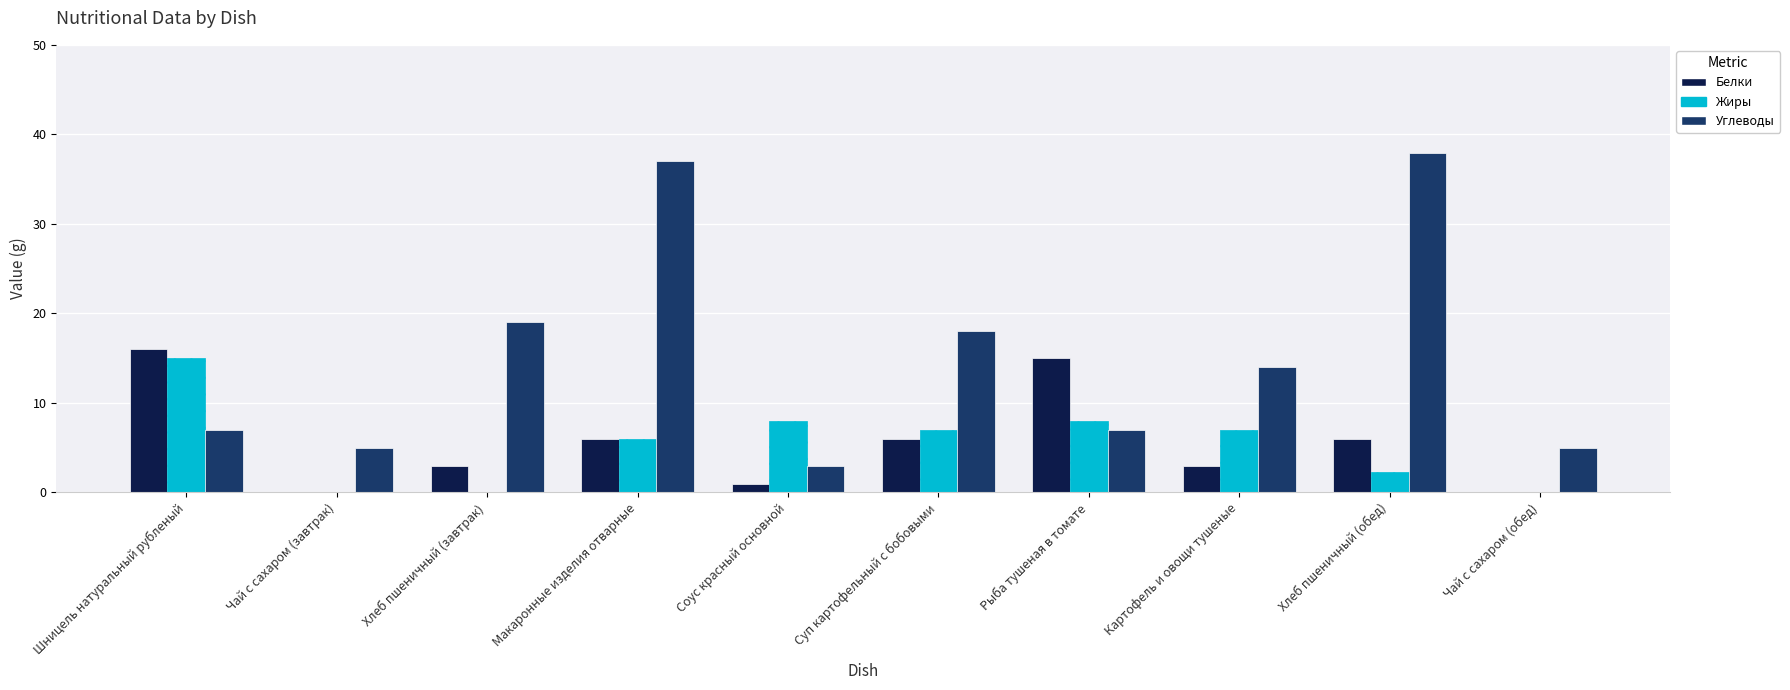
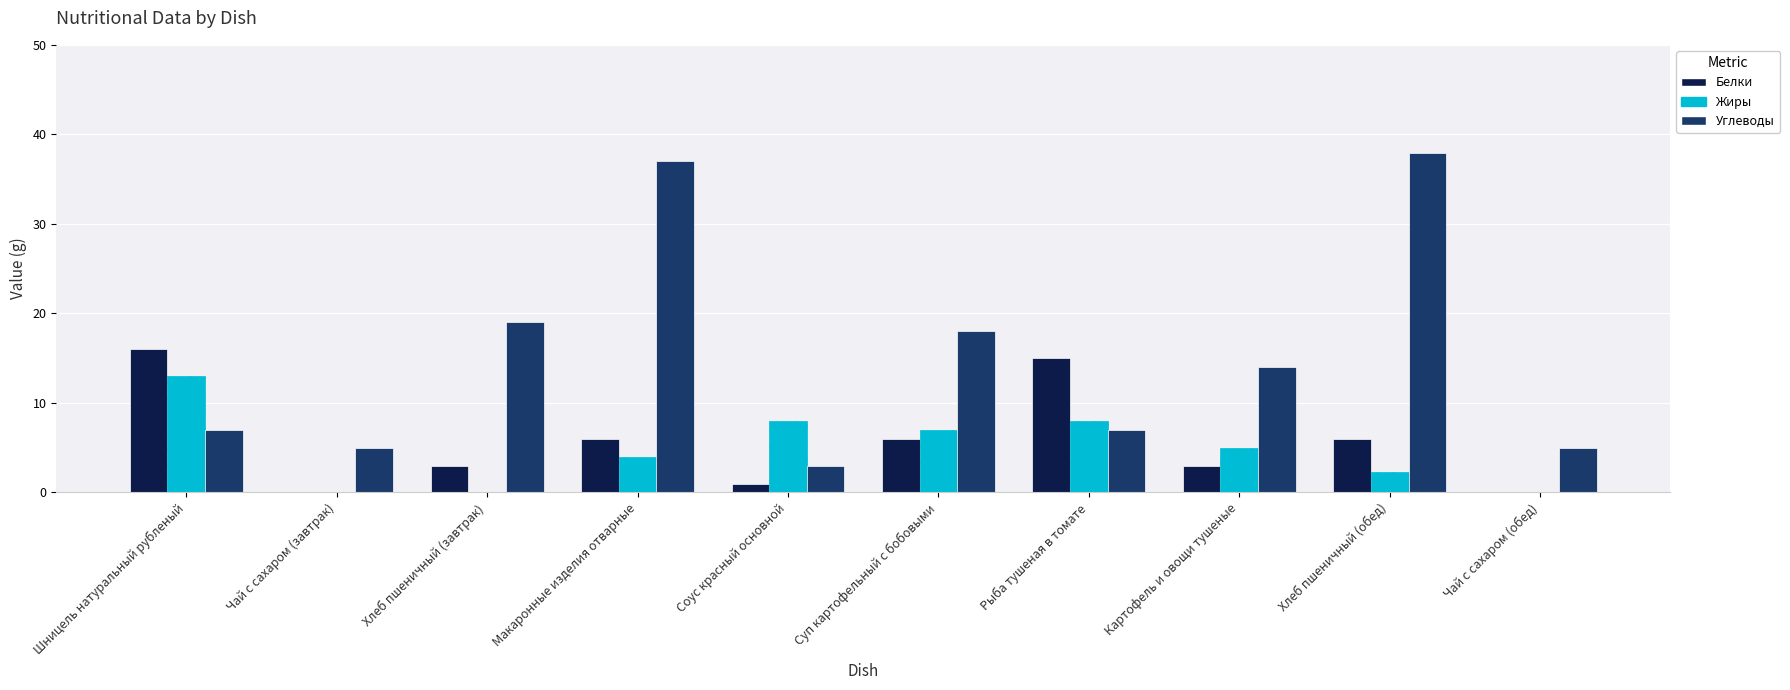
Жиры, Шницель натуральный рубленый: 15 -> 13
Жиры, Макаронные изделия отварные: 6 -> 4
Жиры, Картофель и овощи тушеные: 7 -> 5
